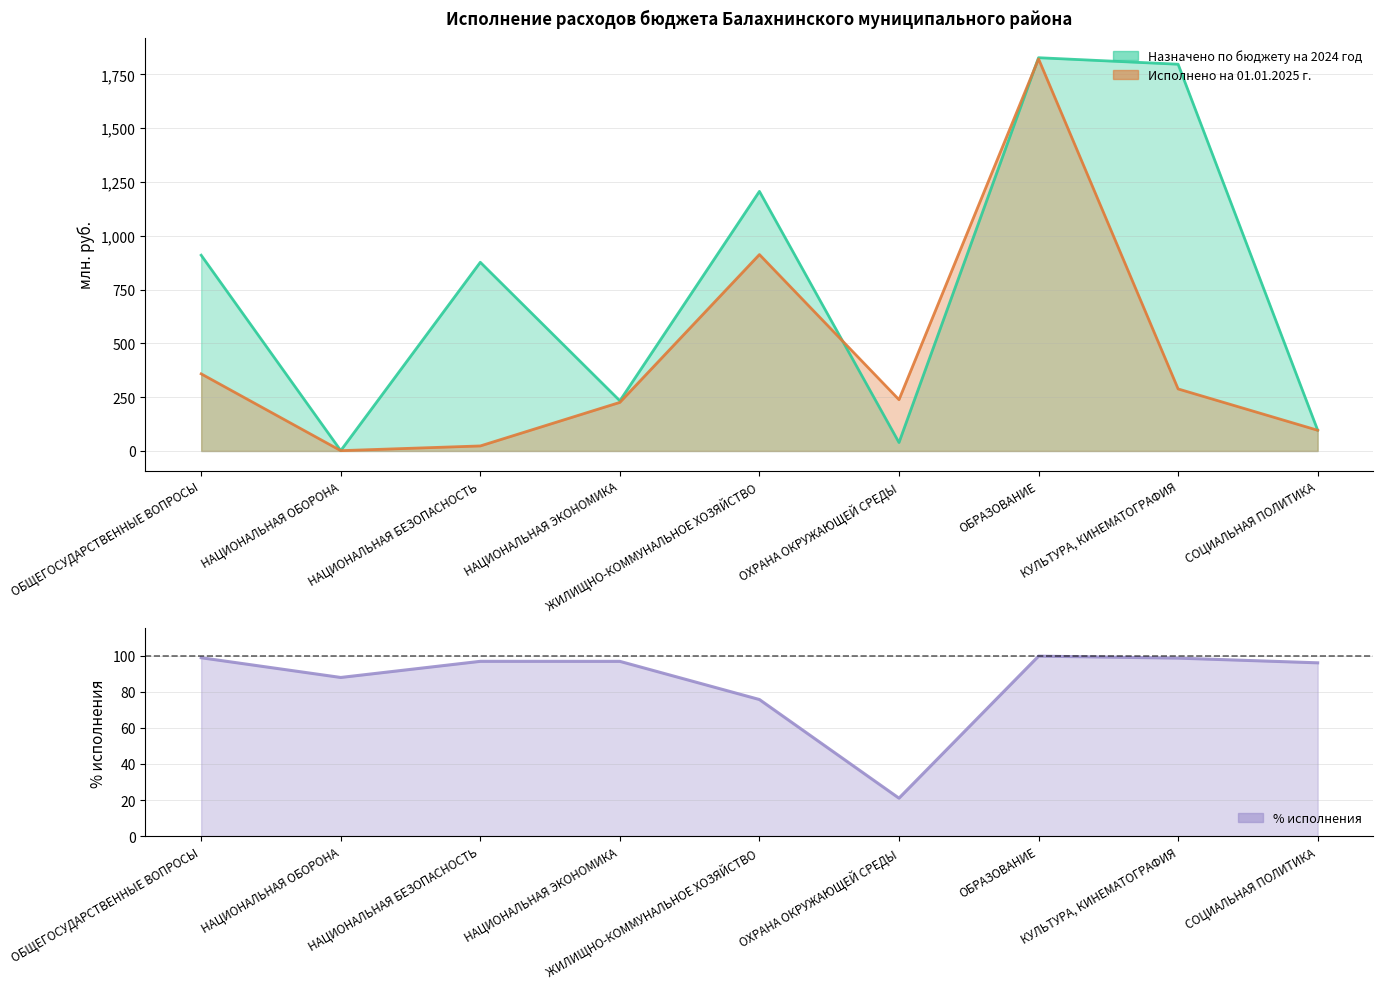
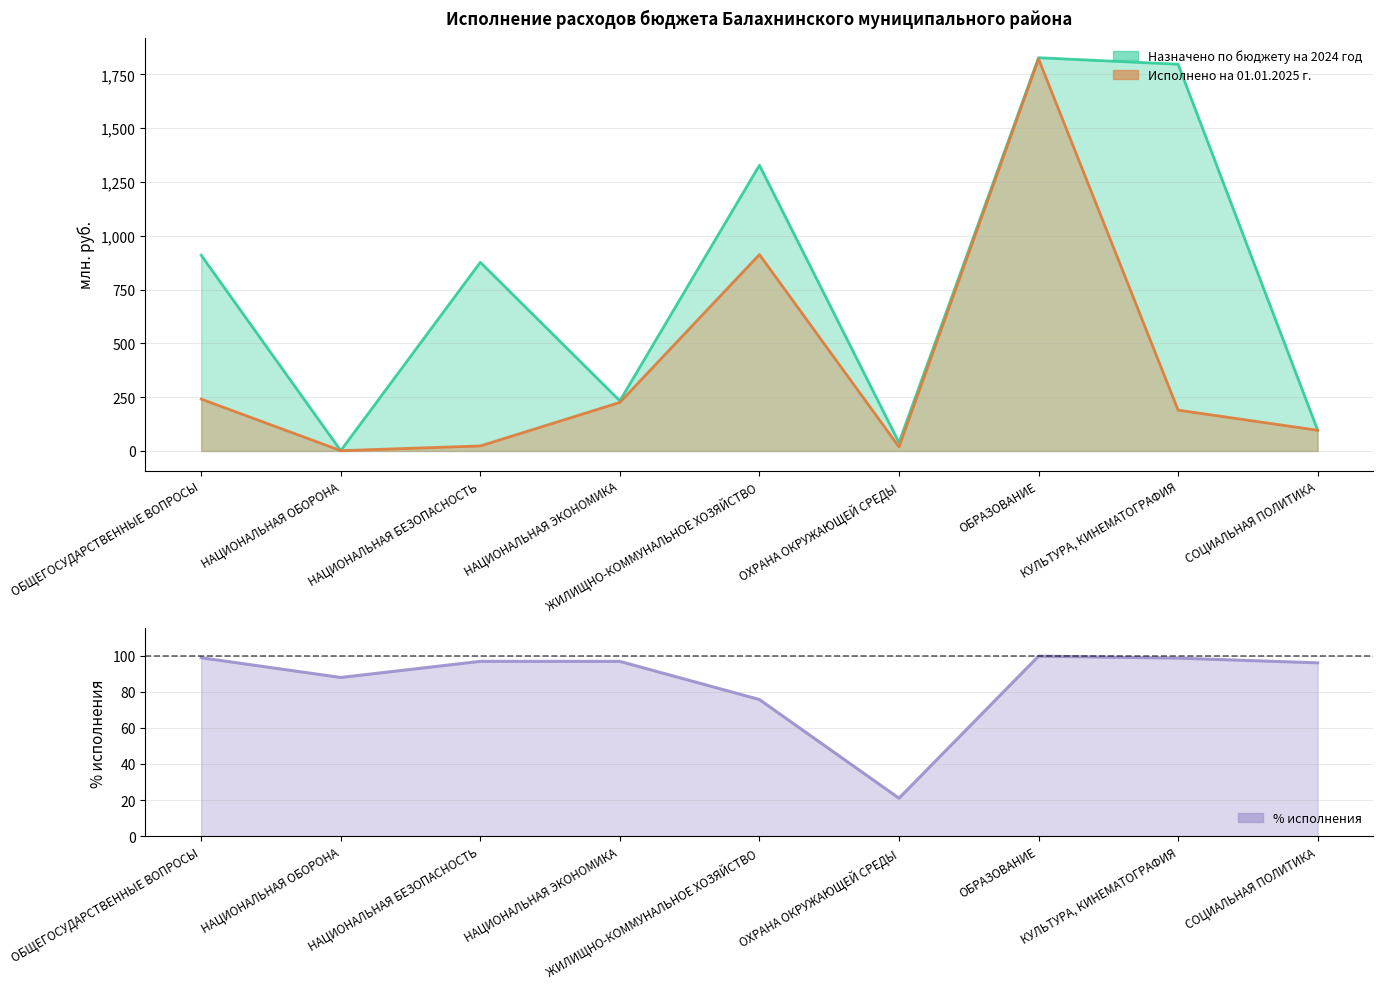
Исполнение расходов бюджета Балахнинского муниципального района, Исполнено на 01.01.2025 г., ОБЩЕГОСУДАРСТВЕННЫЕ ВОПРОСЫ: 360 -> 240
Исполнение расходов бюджета Балахнинского муниципального района, Назначено по бюджету на 2024 год, ЖИЛИЩНО-КОММУНАЛЬНОЕ ХОЗЯЙСТВО: 1,210 -> 1,330
Исполнение расходов бюджета Балахнинского муниципального района, Исполнено на 01.01.2025 г., ОХРАНА ОКРУЖАЮЩЕЙ СРЕДЫ: 240 -> 20
Исполнение расходов бюджета Балахнинского муниципального района, Исполнено на 01.01.2025 г., КУЛЬТУРА, КИНЕМАТОГРАФИЯ: 290 -> 190
